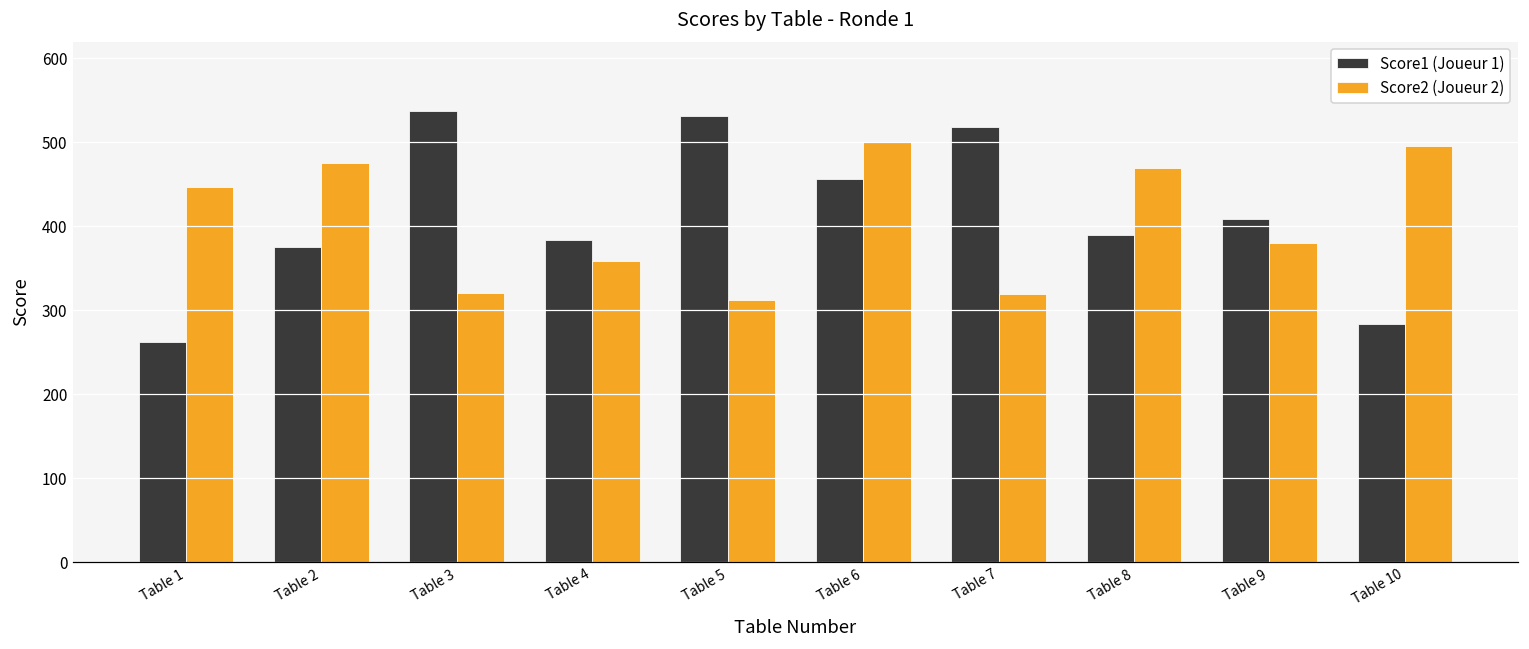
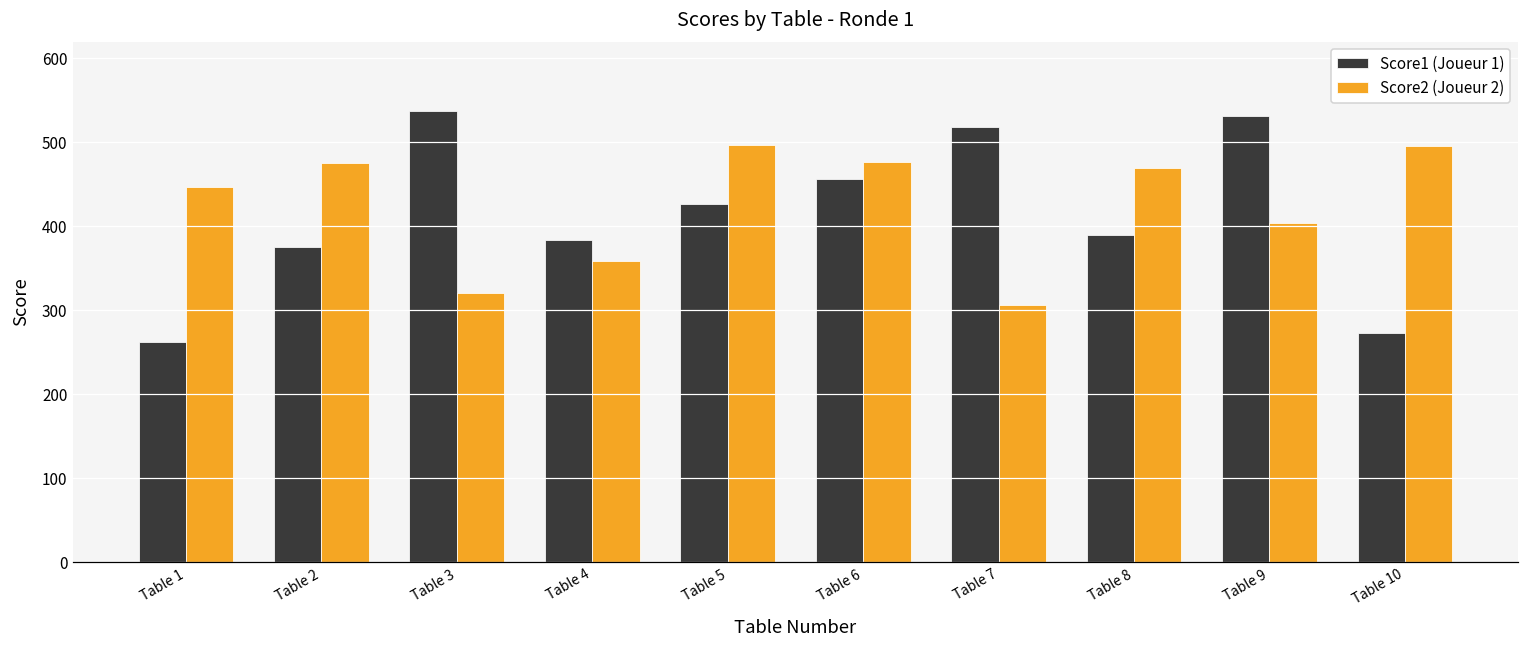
Score1 (Joueur 1), Table 5: 530 -> 430
Score2 (Joueur 2), Table 5: 310 -> 500
Score2 (Joueur 2), Table 6: 500 -> 480
Score2 (Joueur 2), Table 7: 320 -> 310
Score1 (Joueur 1), Table 9: 410 -> 530
Score2 (Joueur 2), Table 9: 380 -> 400
Score1 (Joueur 1), Table 10: 280 -> 270
